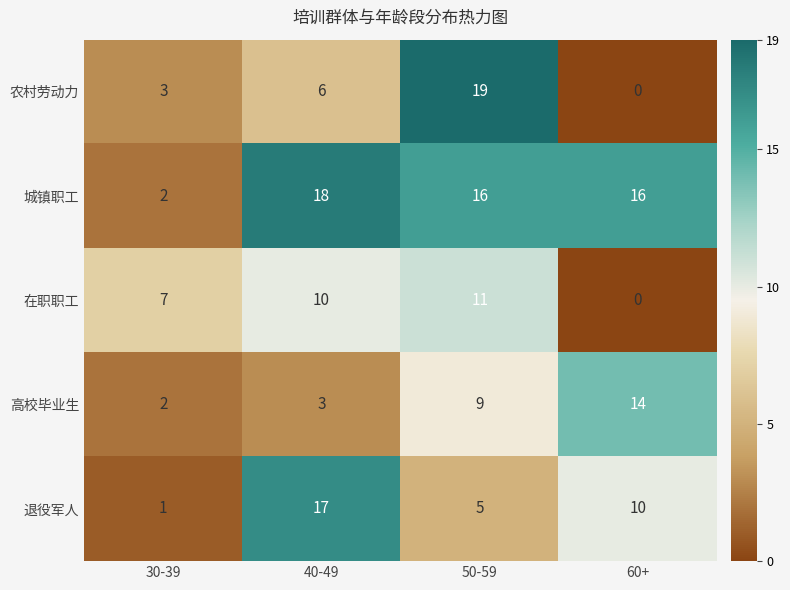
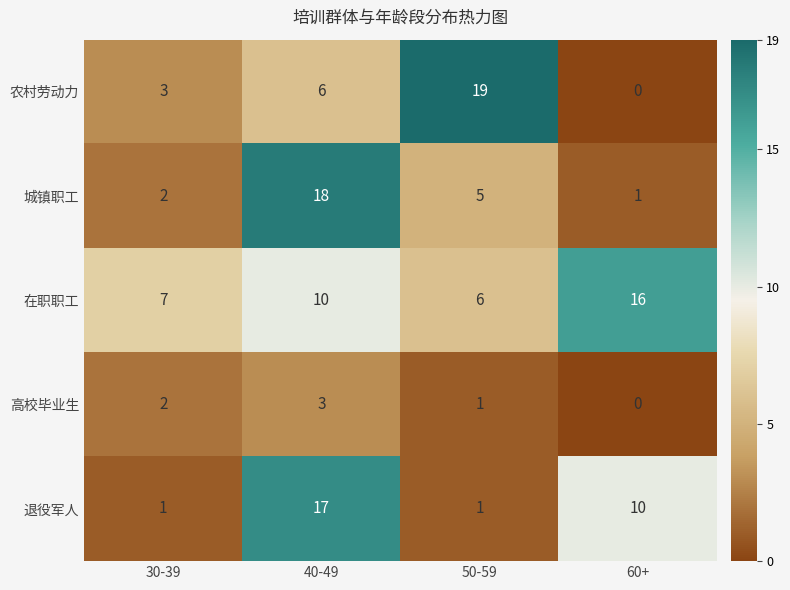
城镇职工, 50-59: 16 -> 5
城镇职工, 60+: 16 -> 1
在职职工, 50-59: 11 -> 6
在职职工, 60+: 0 -> 16
高校毕业生, 50-59: 9 -> 1
高校毕业生, 60+: 14 -> 0
退役军人, 50-59: 5 -> 1
